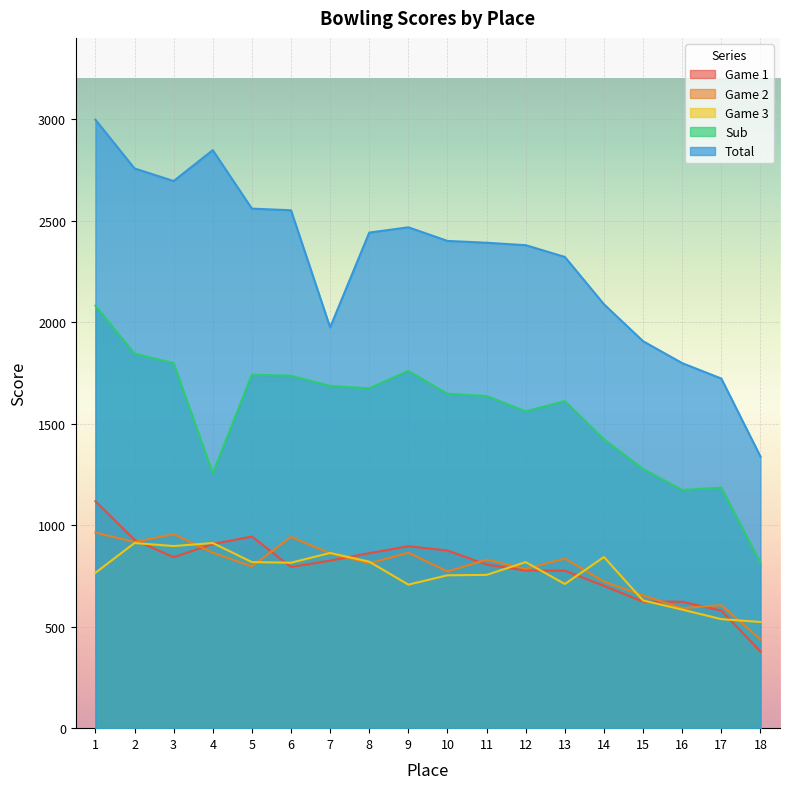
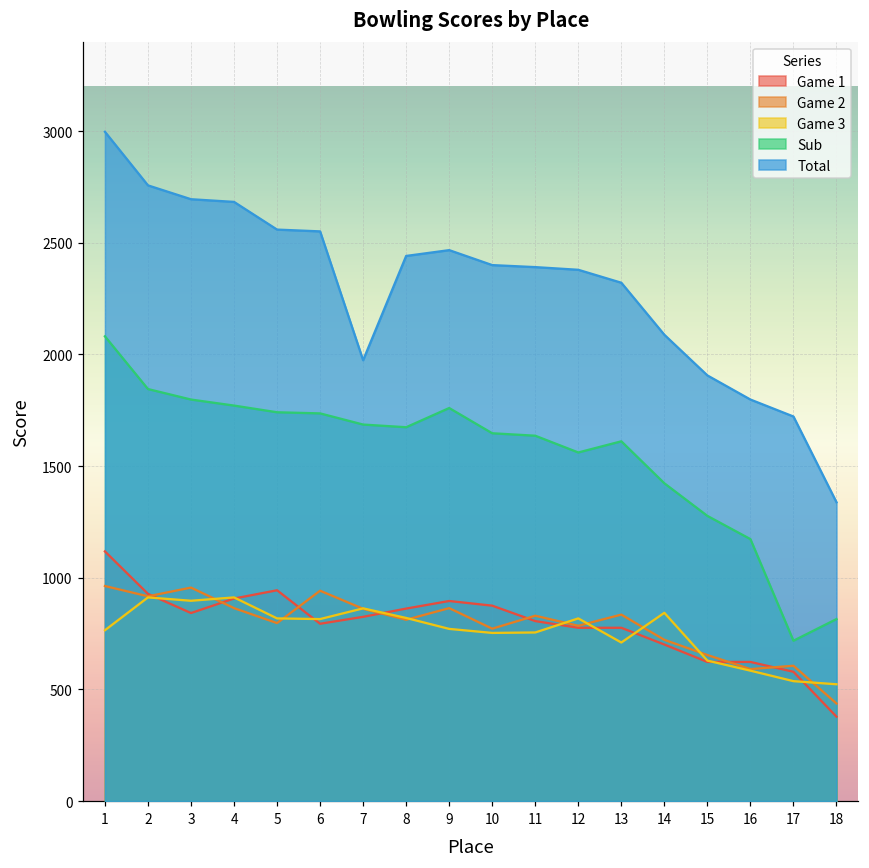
Sub, 4: 1260 -> 1770
Total, 4: 2850 -> 2680
Game 3, 9: 710 -> 770
Sub, 17: 1190 -> 720
